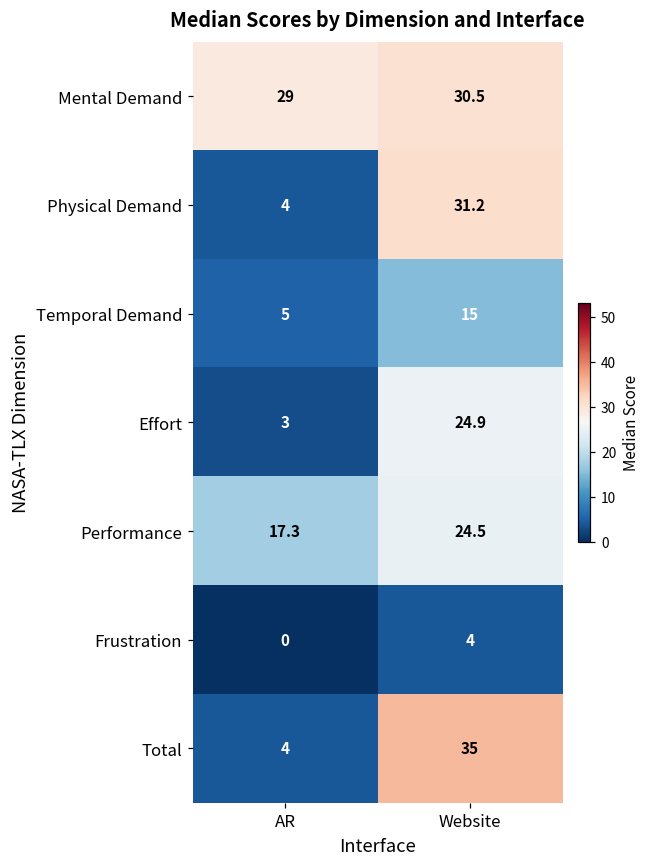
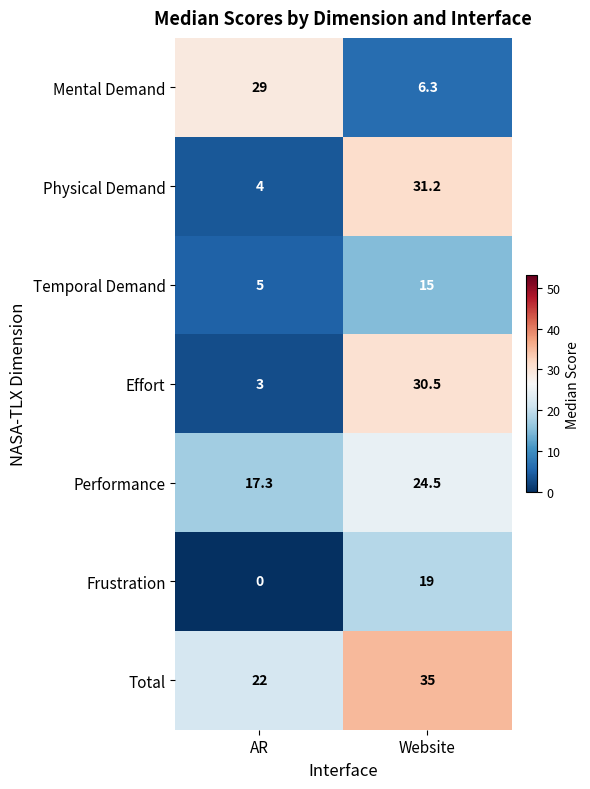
Mental Demand, Website: 30.5 -> 6.3
Effort, Website: 24.9 -> 30.5
Frustration, Website: 4 -> 19
Total, AR: 4 -> 22
